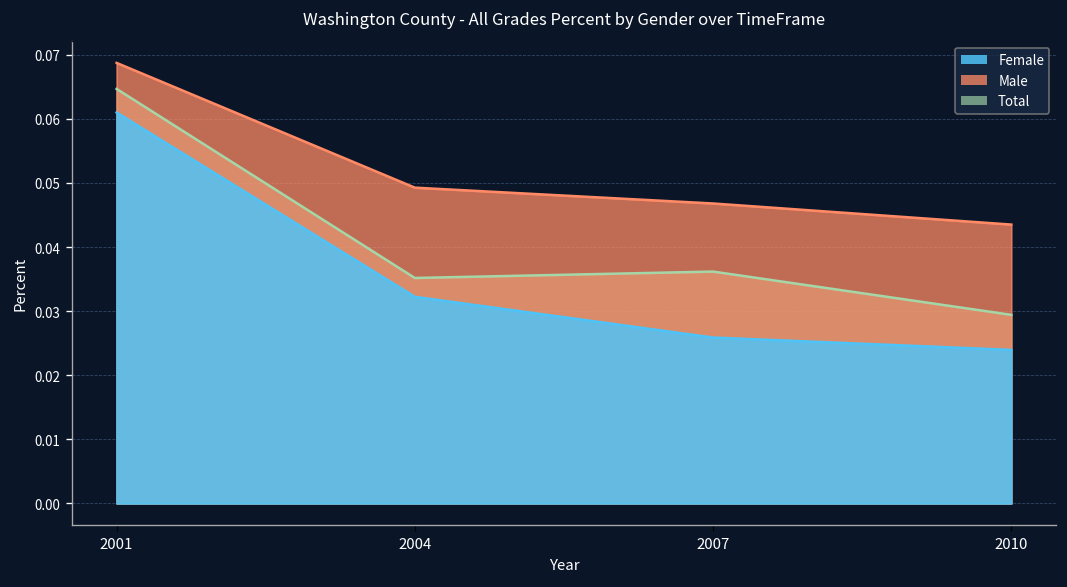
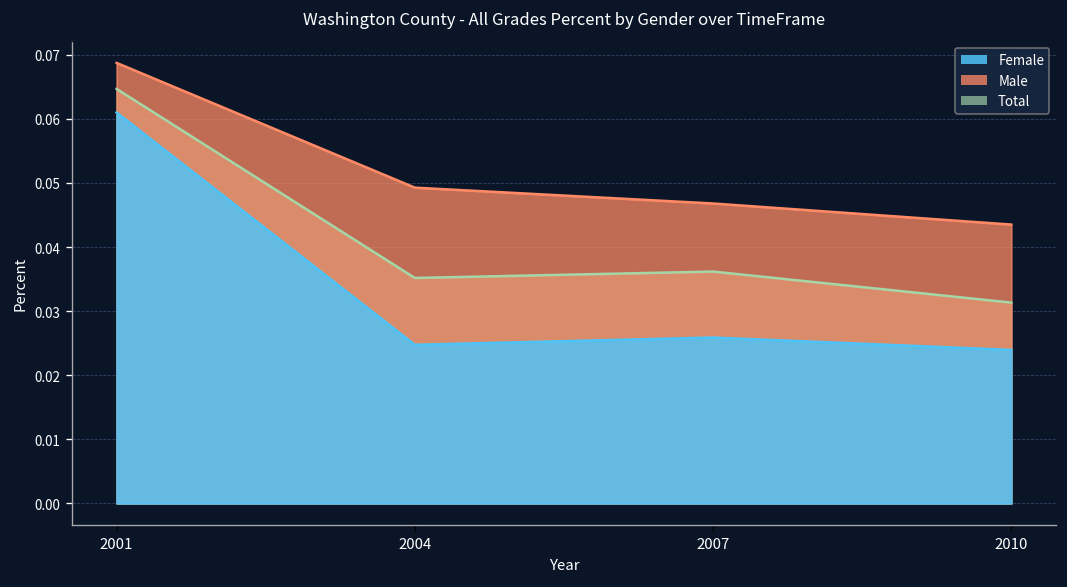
Female, 2004: 0.032 -> 0.025
Total, 2010: 0.029 -> 0.031
